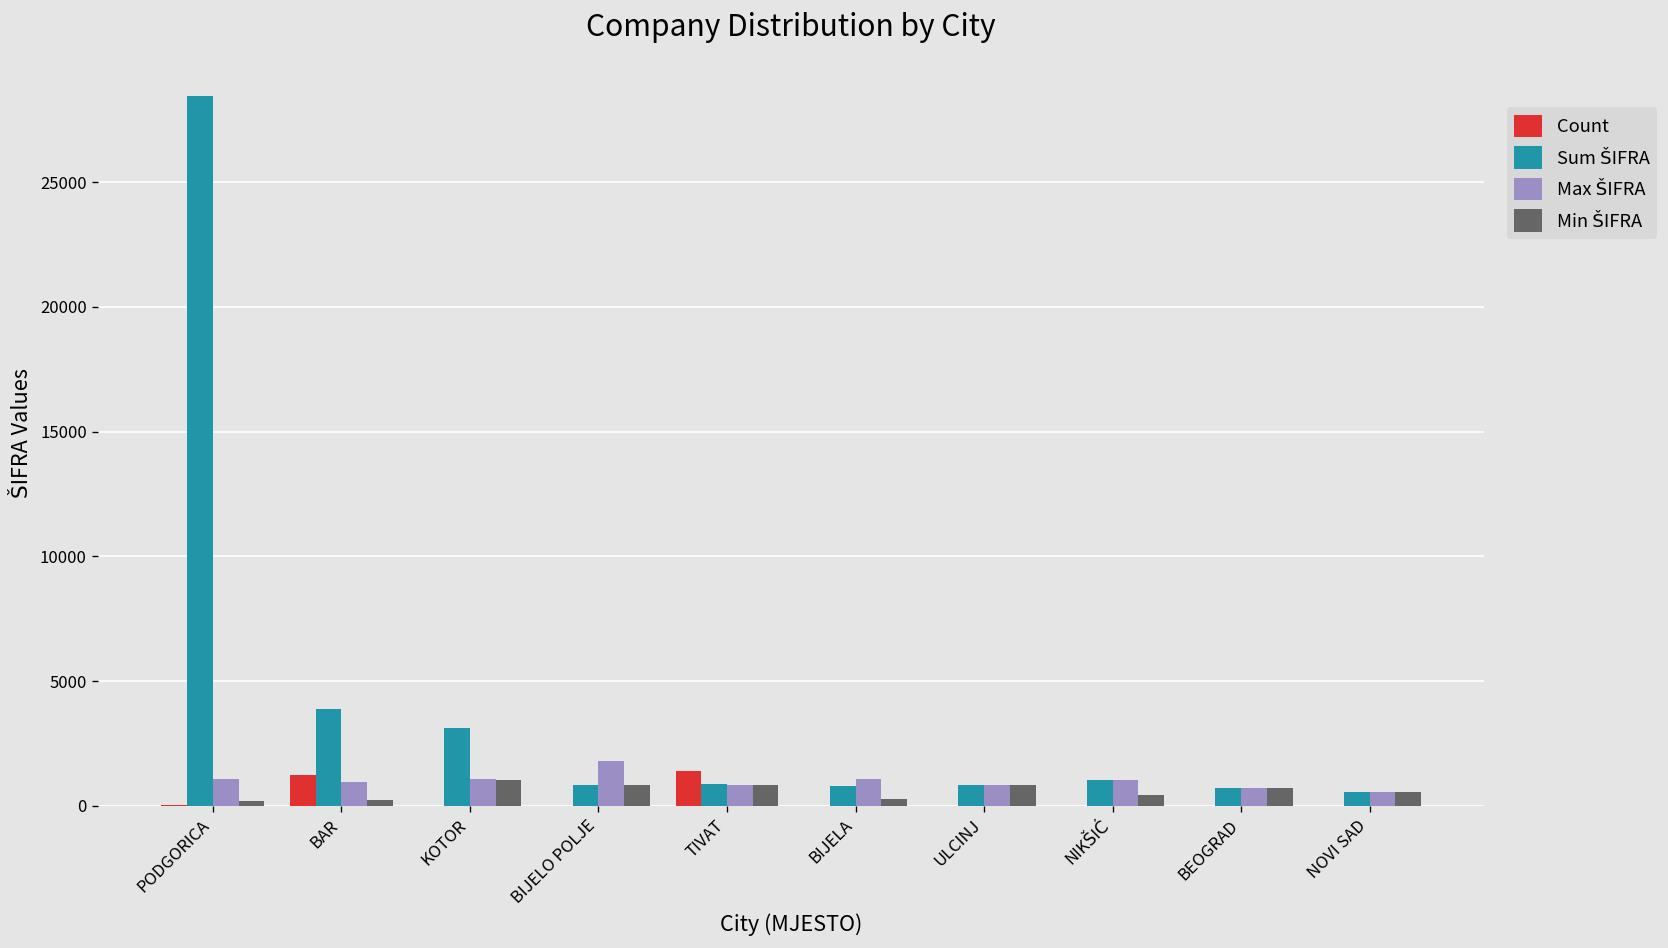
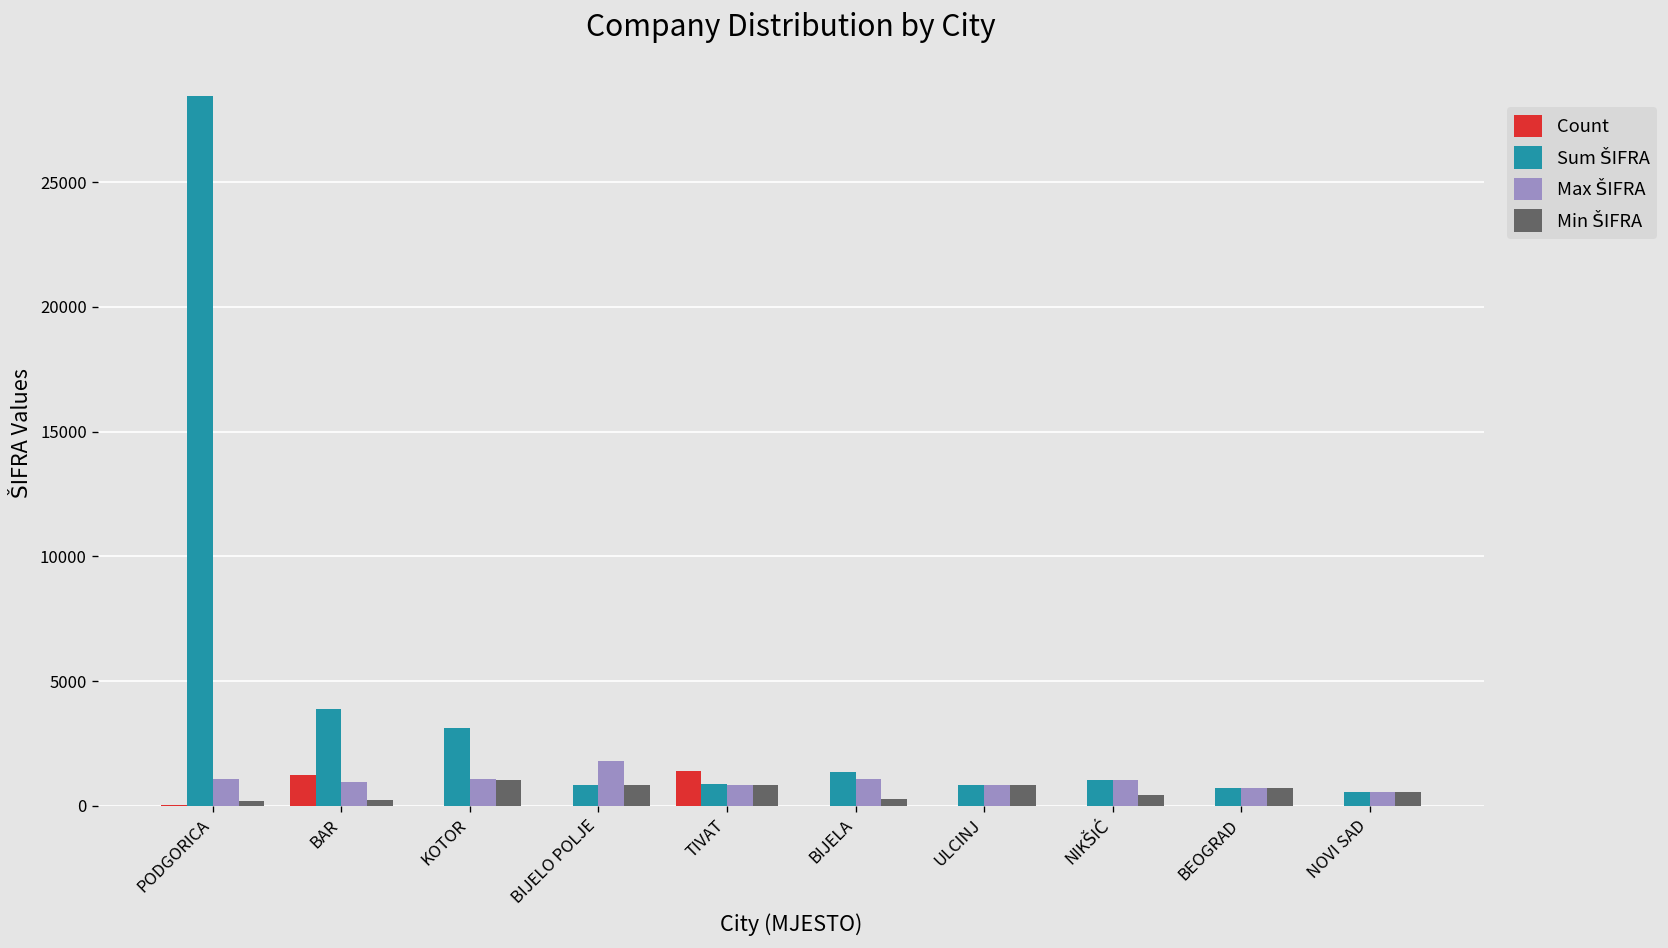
Sum ŠIFRA, BIJELA: 800 -> 1300
